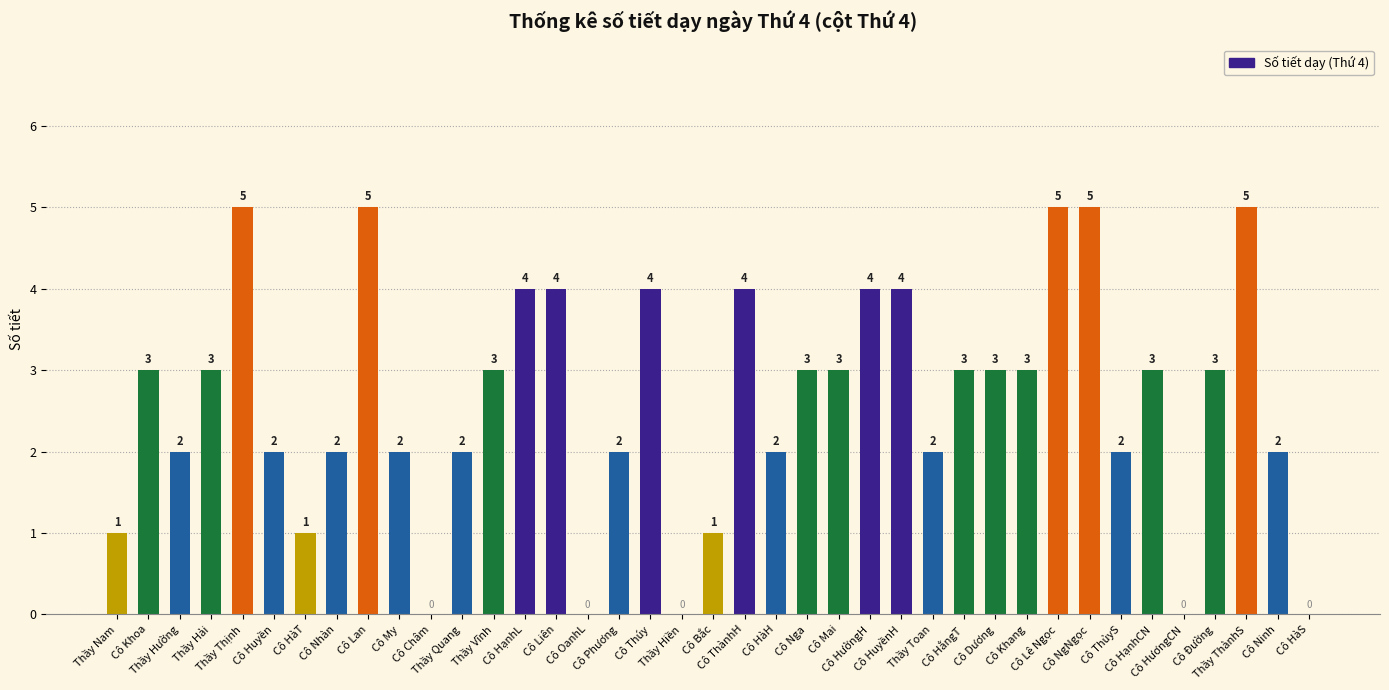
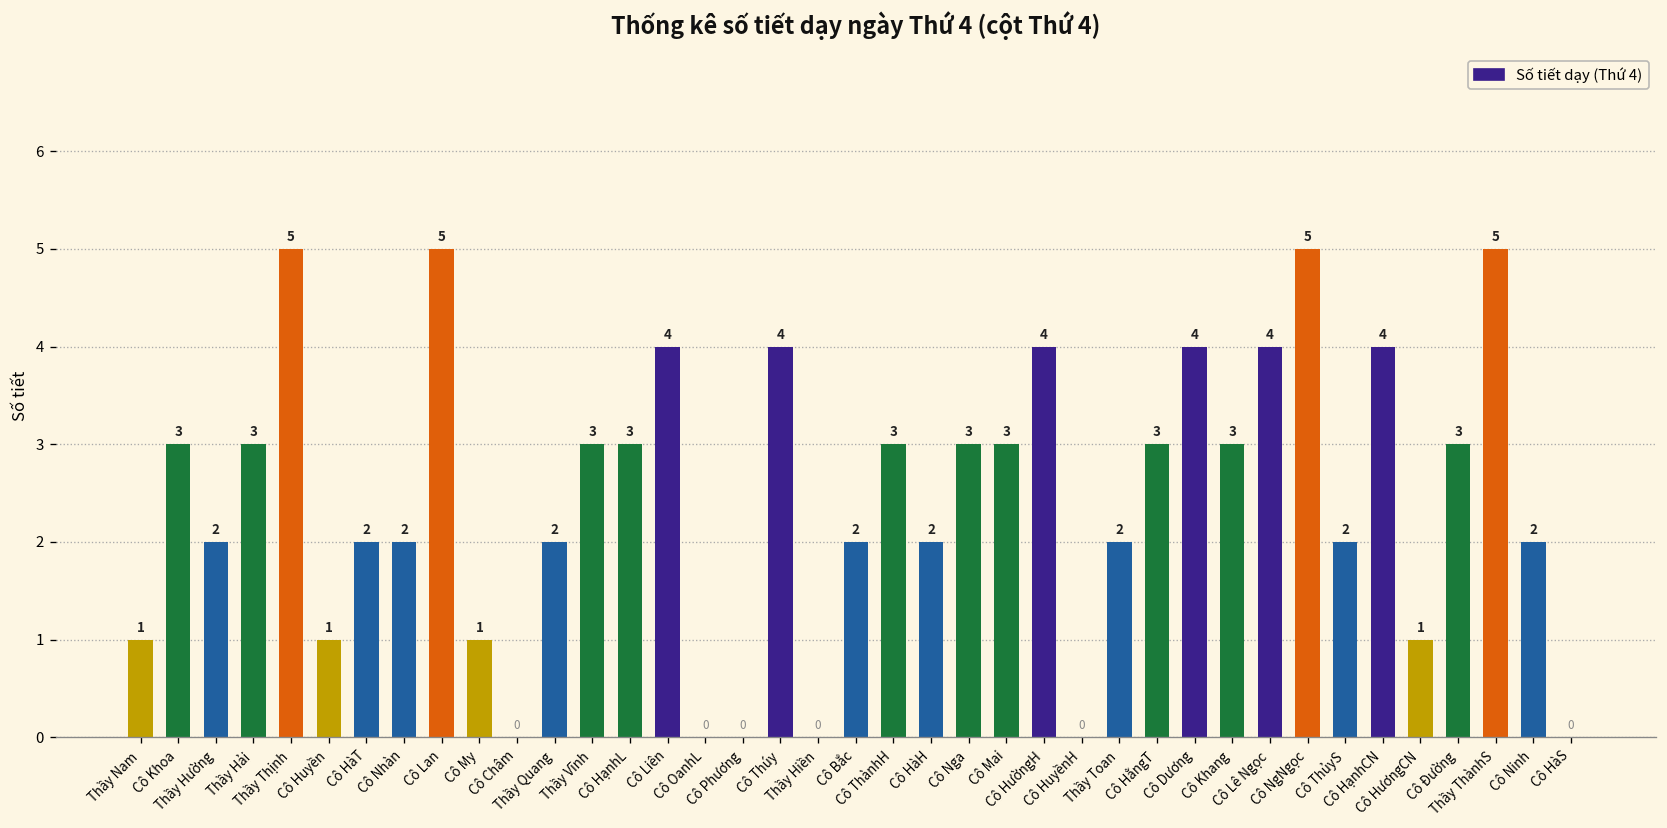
Cô Huyền: 2 -> 1
Cô HàT: 1 -> 2
Cô My: 2 -> 1
Cô HạnhL: 4 -> 3
Cô Phương: 2 -> 0
Cô Bắc: 1 -> 2
Cô ThànhH: 4 -> 3
Cô HuyềnH: 4 -> 0
Cô Dương: 3 -> 4
Cô Lê Ngọc: 5 -> 4
Cô HạnhCN: 3 -> 4
Cô HươngCN: 0 -> 1
